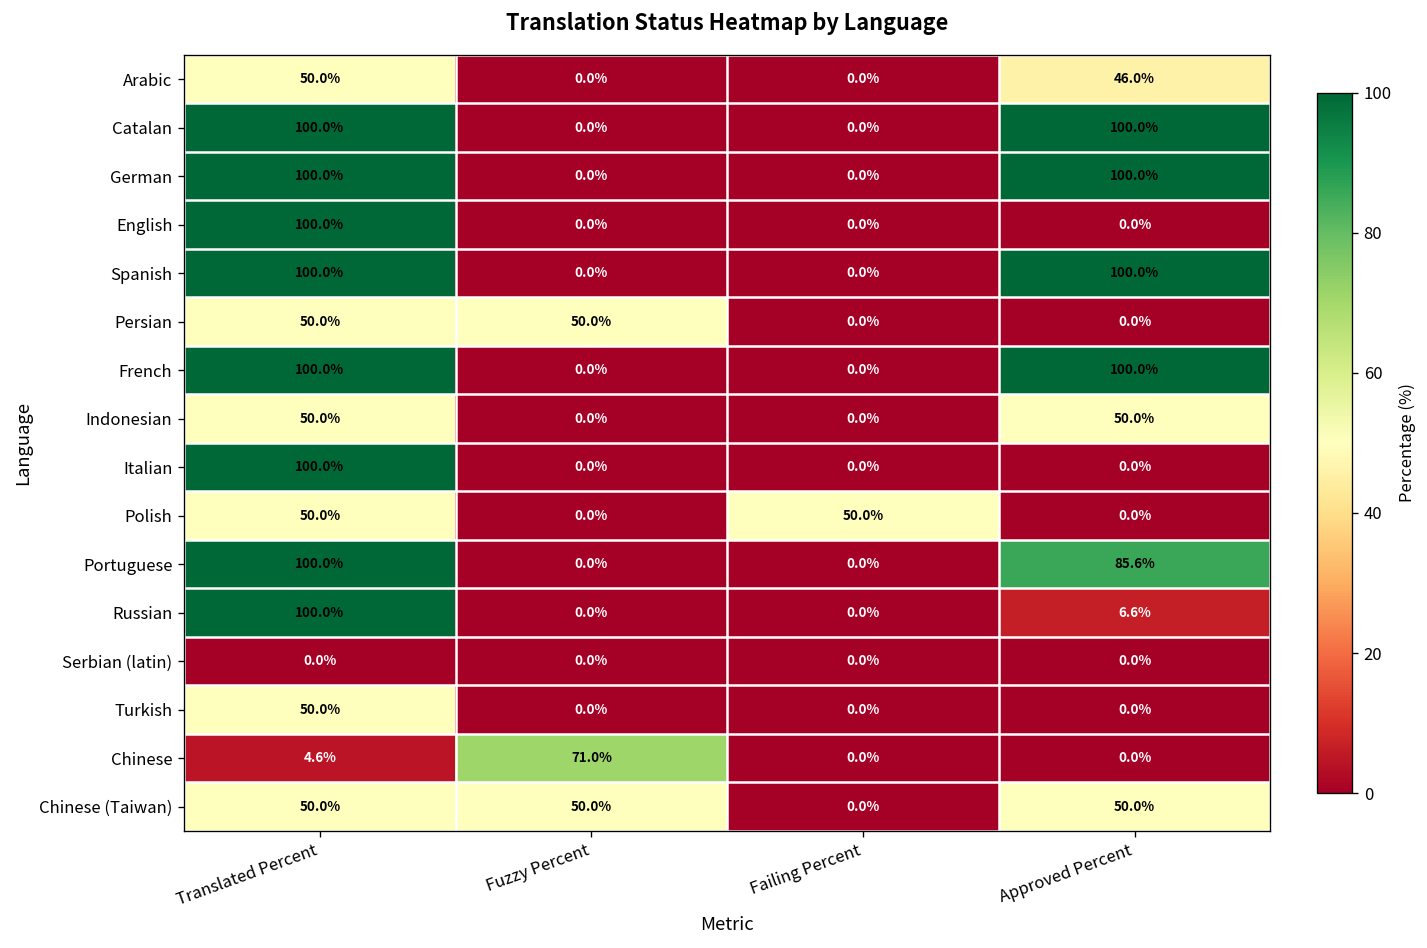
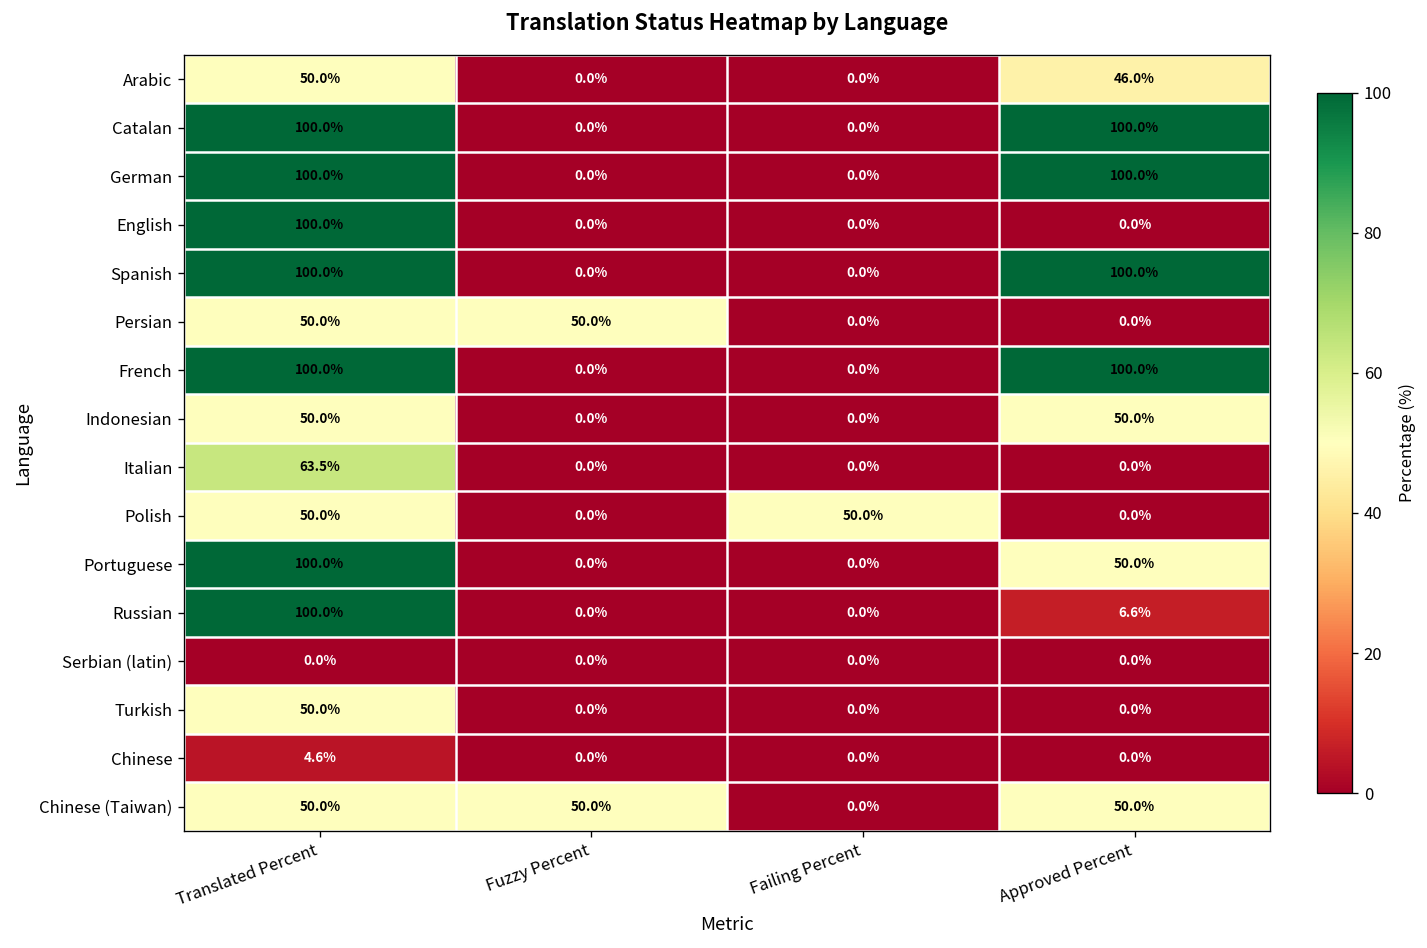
Italian, Translated Percent: 100.0% -> 63.5%
Portuguese, Approved Percent: 85.6% -> 50.0%
Chinese, Fuzzy Percent: 71.0% -> 0.0%
